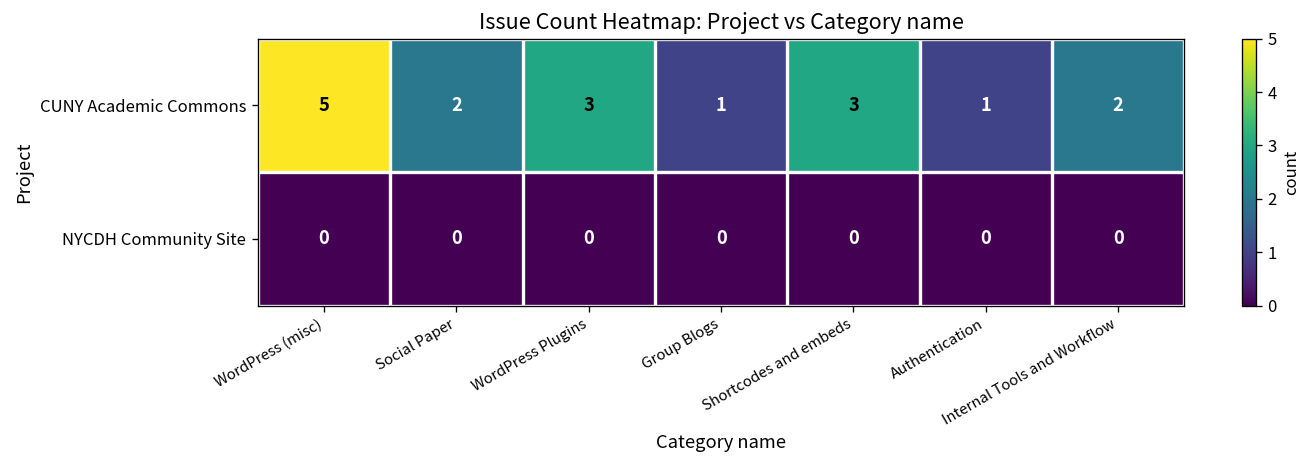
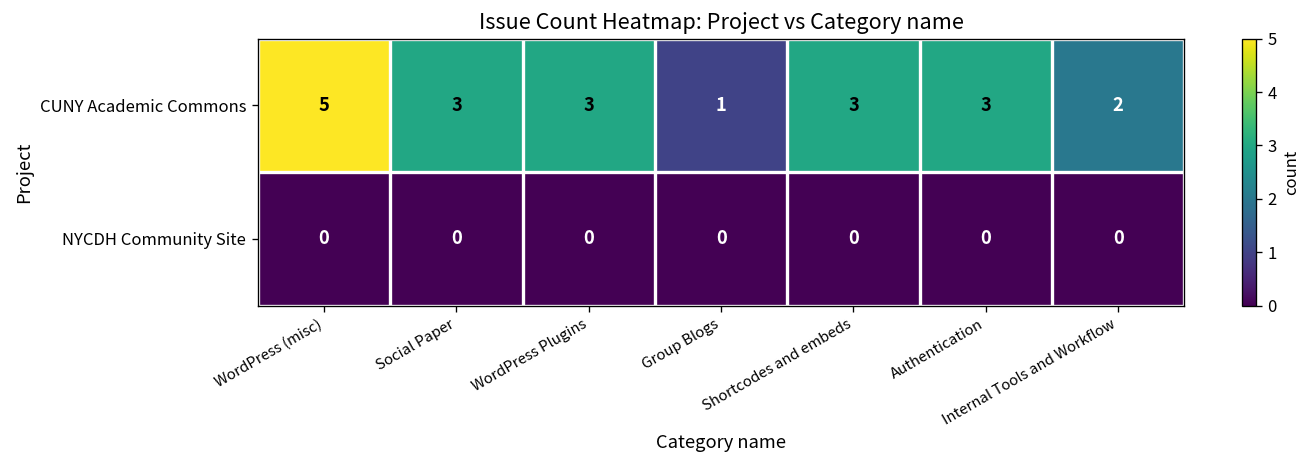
CUNY Academic Commons, Social Paper: 2 -> 3
CUNY Academic Commons, Authentication: 1 -> 3
